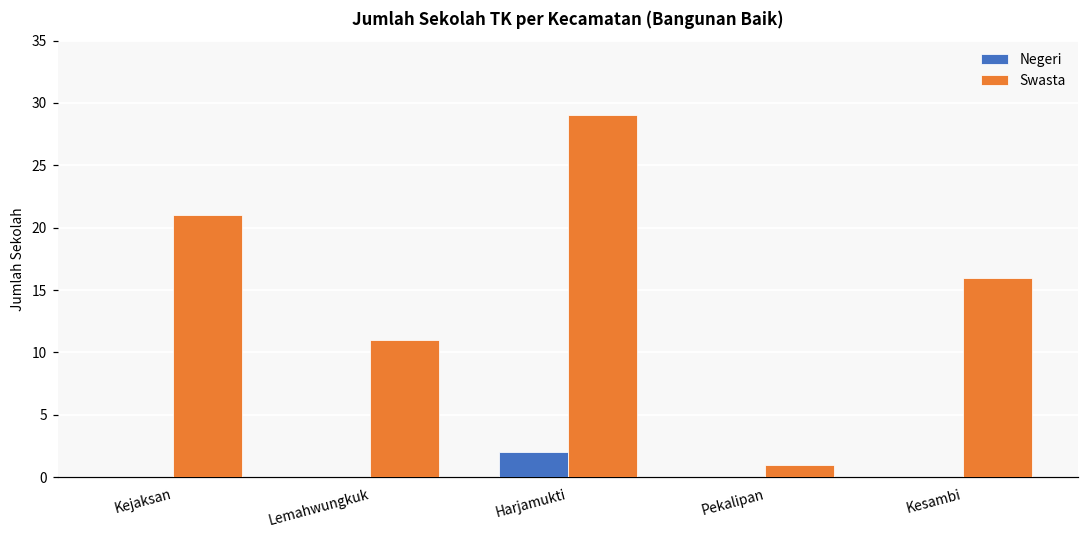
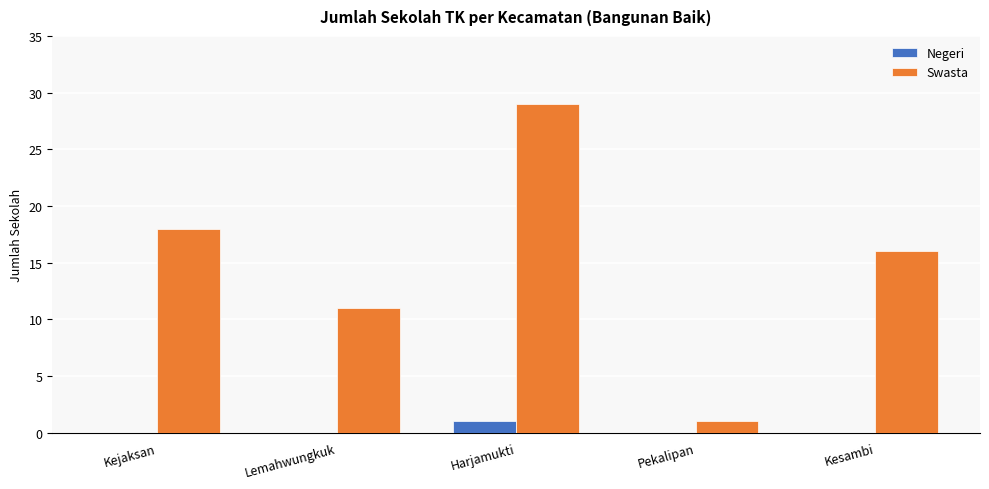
Swasta, Kejaksan: 21 -> 18
Negeri, Harjamukti: 2 -> 1
